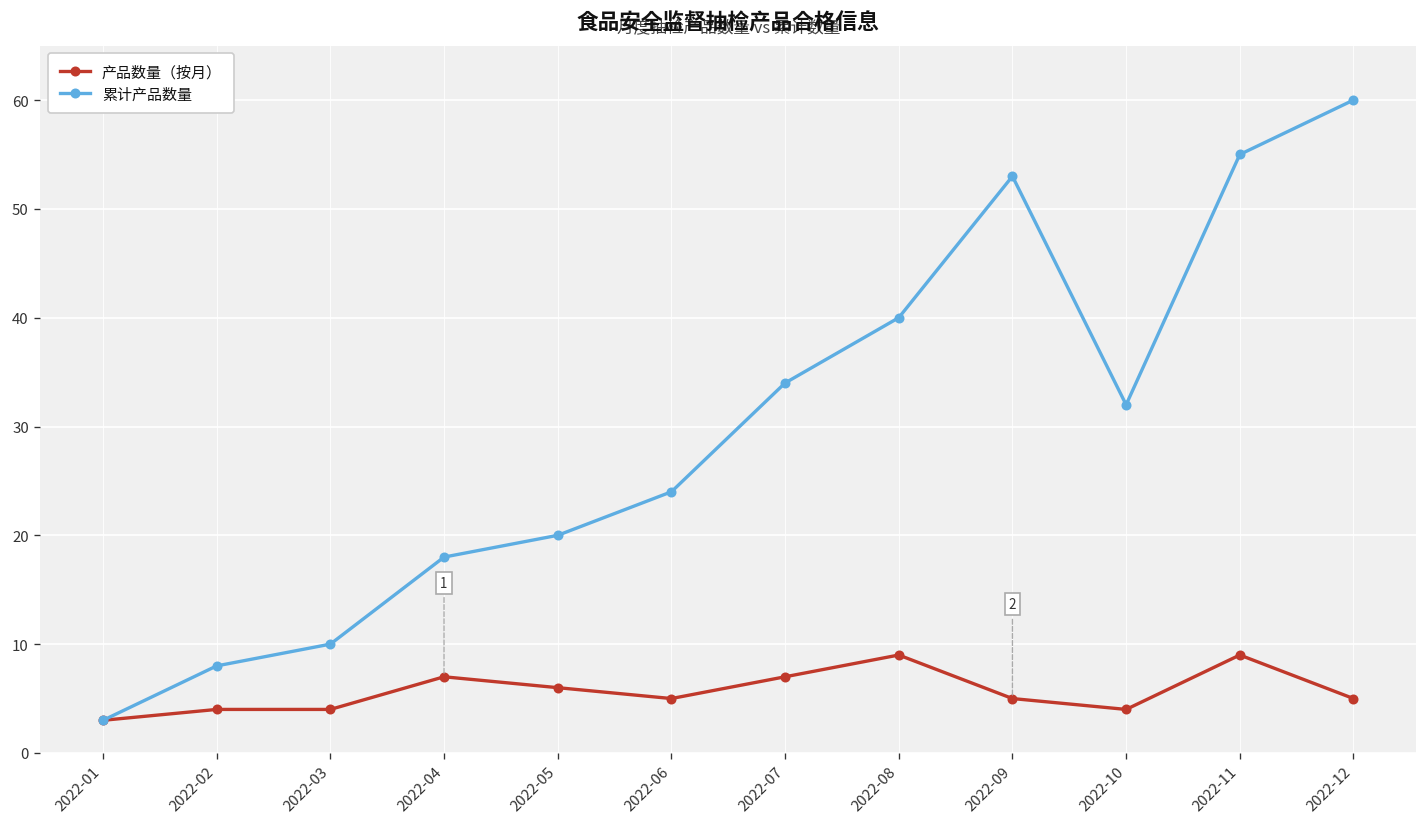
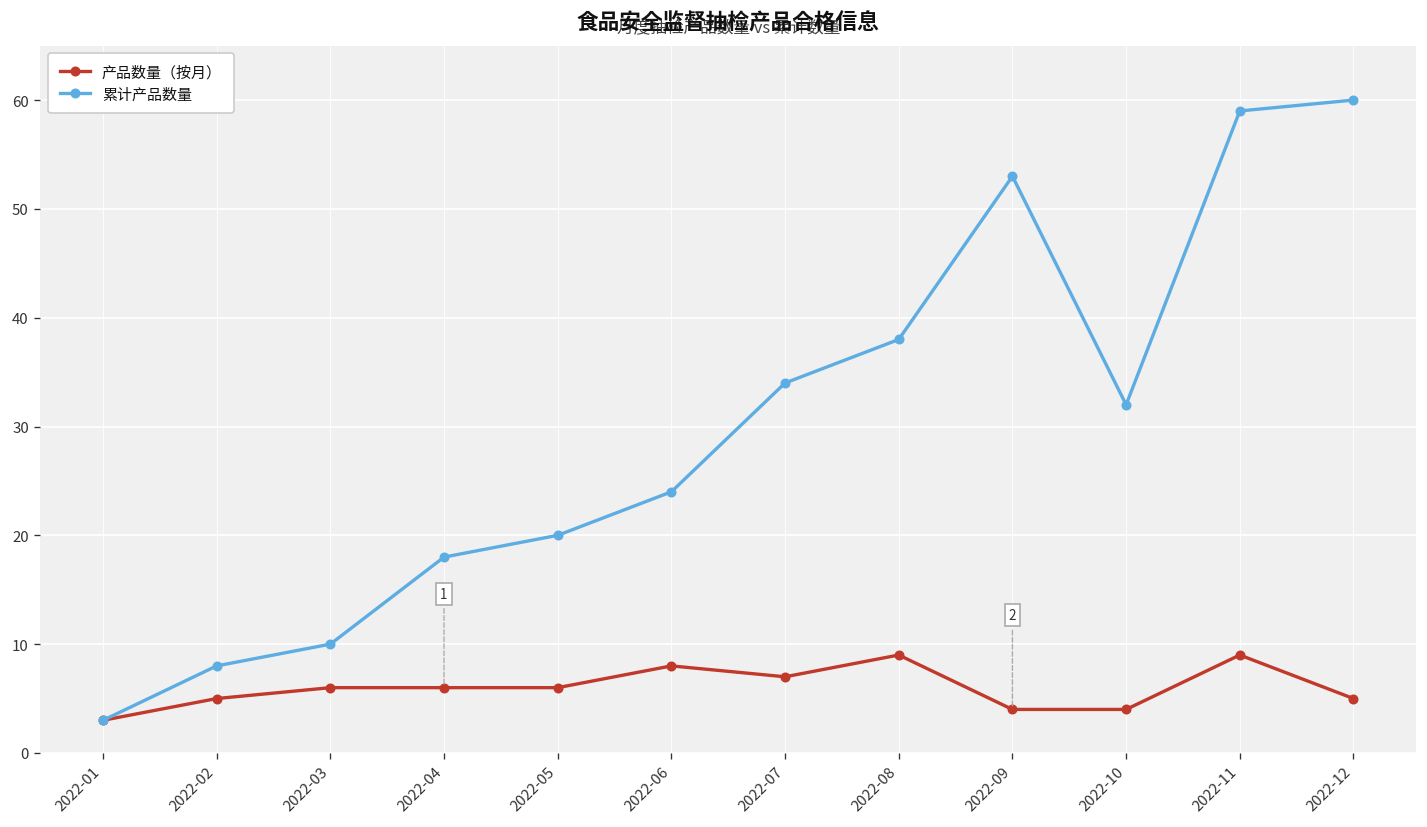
产品数量（按月）, 2022-02: 4 -> 5
产品数量（按月）, 2022-03: 4 -> 6
产品数量（按月）, 2022-04: 7 -> 6
产品数量（按月）, 2022-06: 5 -> 8
累计产品数量, 2022-08: 40 -> 38
产品数量（按月）, 2022-09: 5 -> 4
累计产品数量, 2022-11: 55 -> 59
